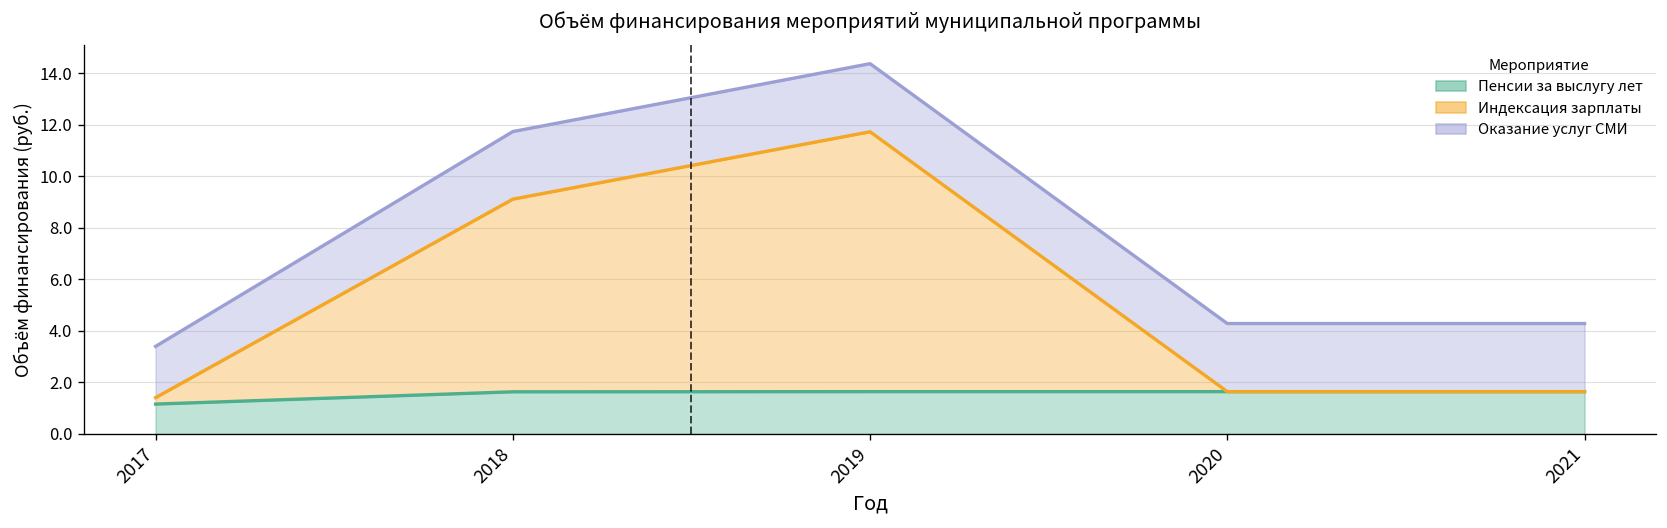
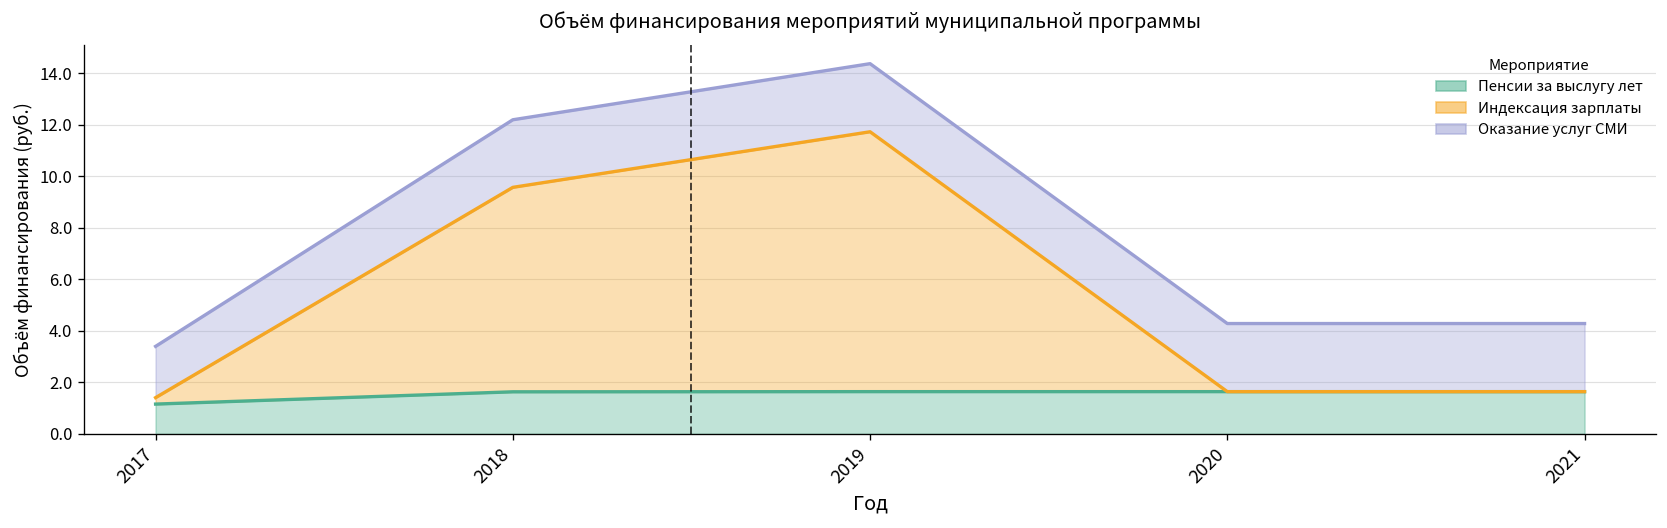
Индексация зарплаты, 2018: 7.5 -> 7.9
